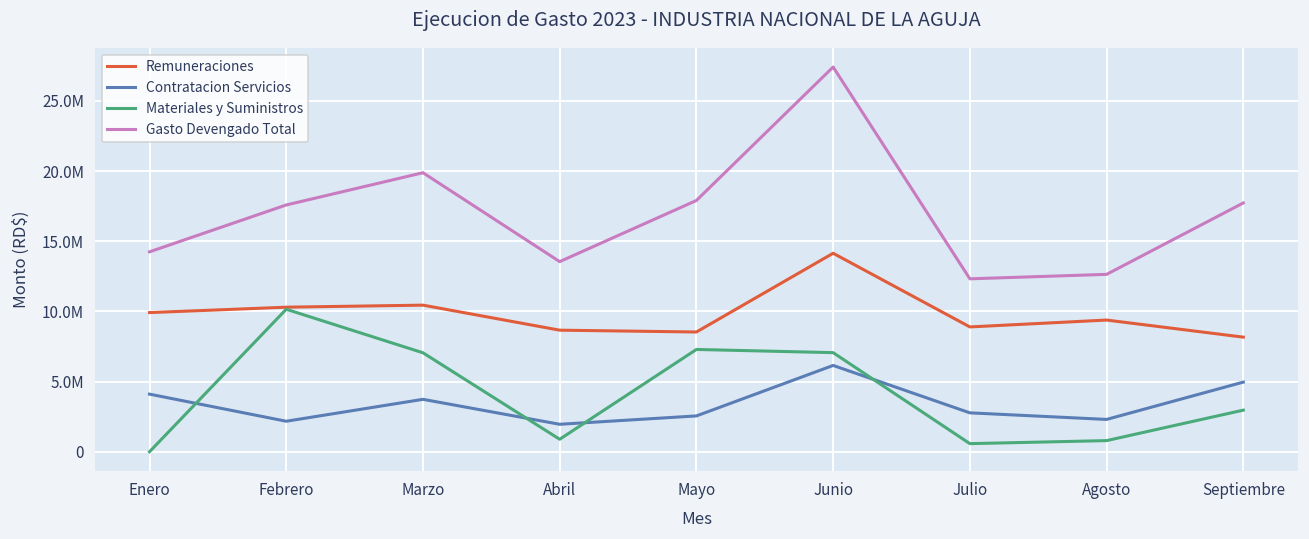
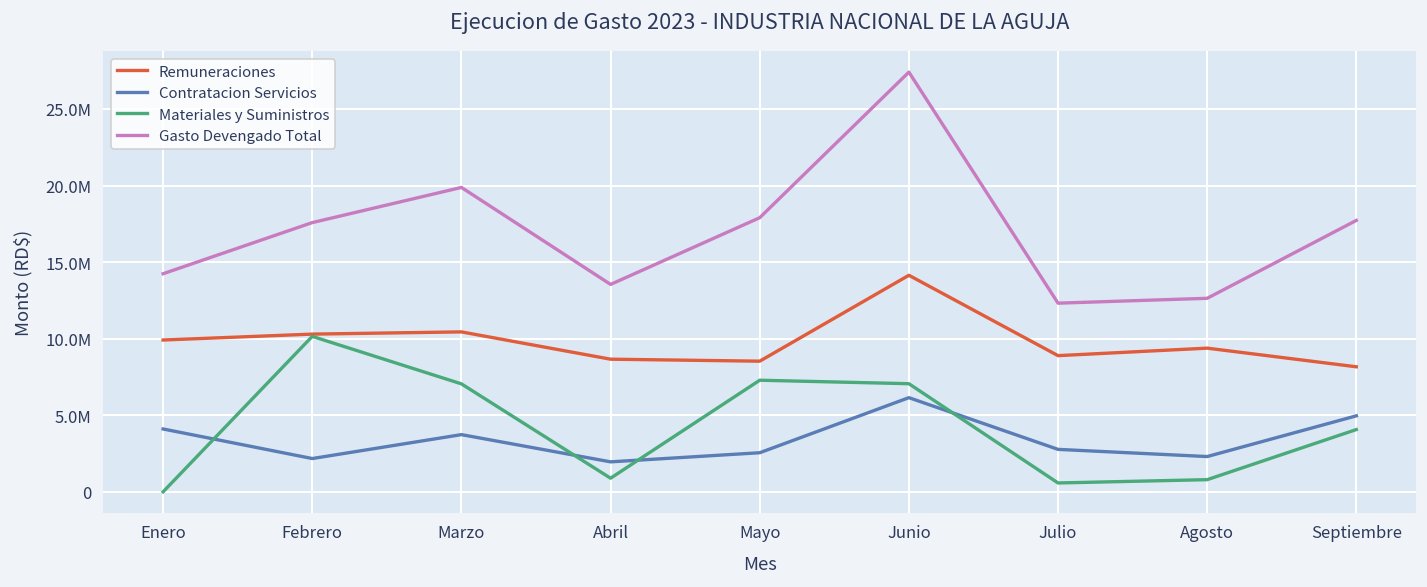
Materiales y Suministros, Septiembre: 3000000 -> 4100000
